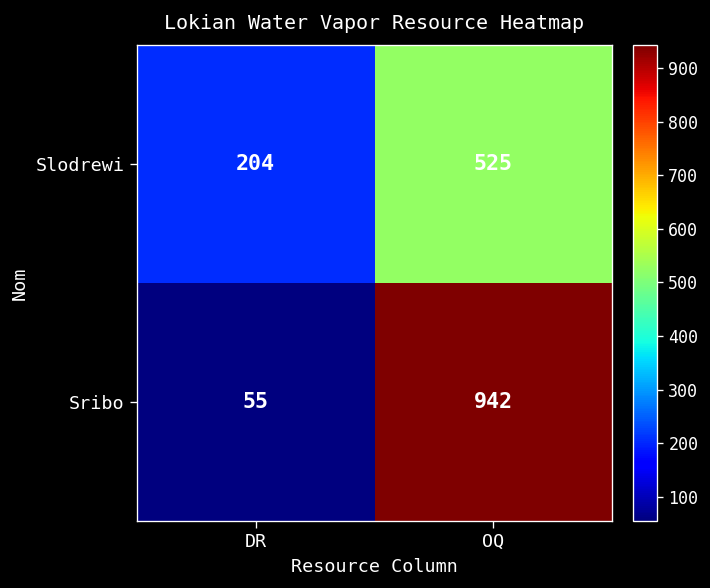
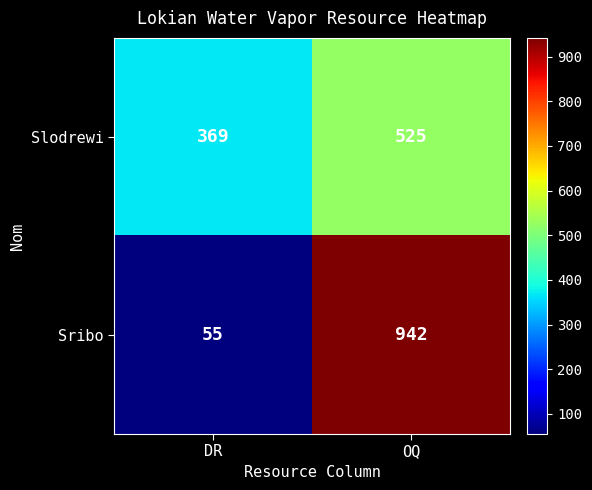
Slodrewi, DR: 204 -> 369
